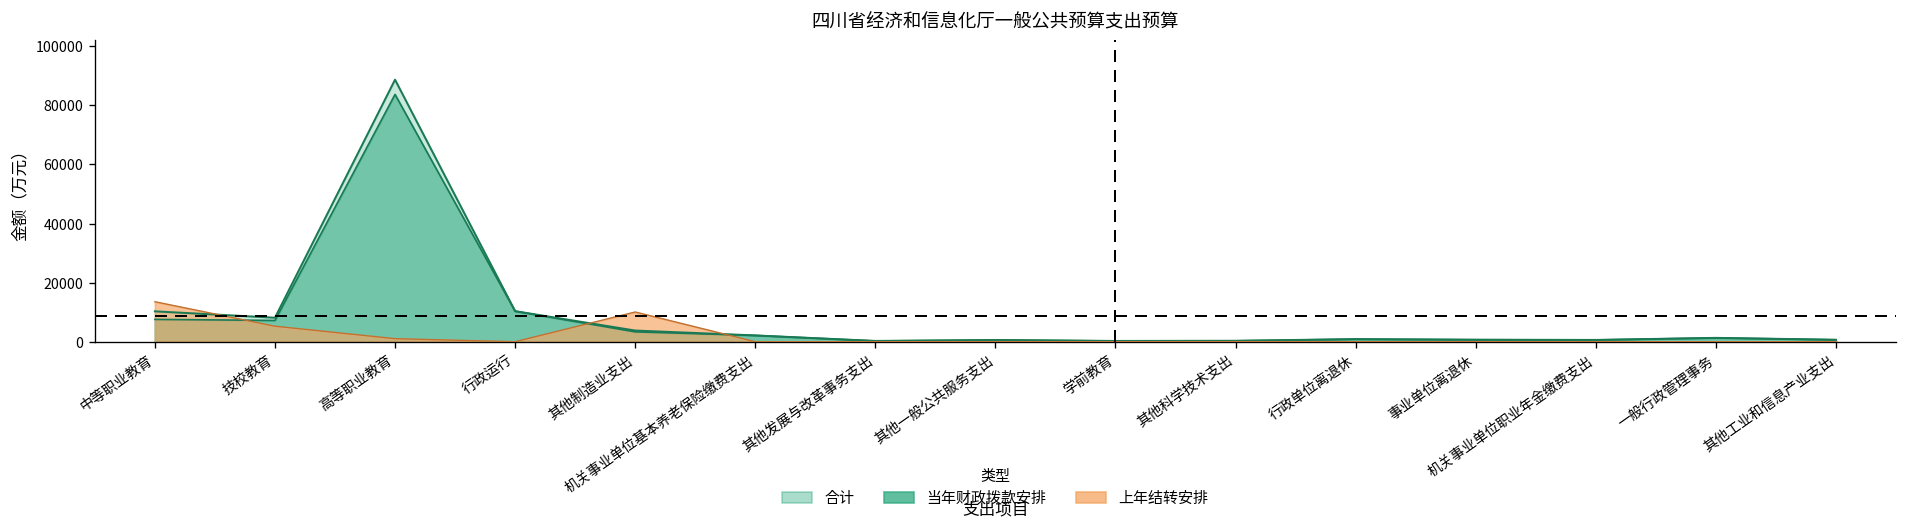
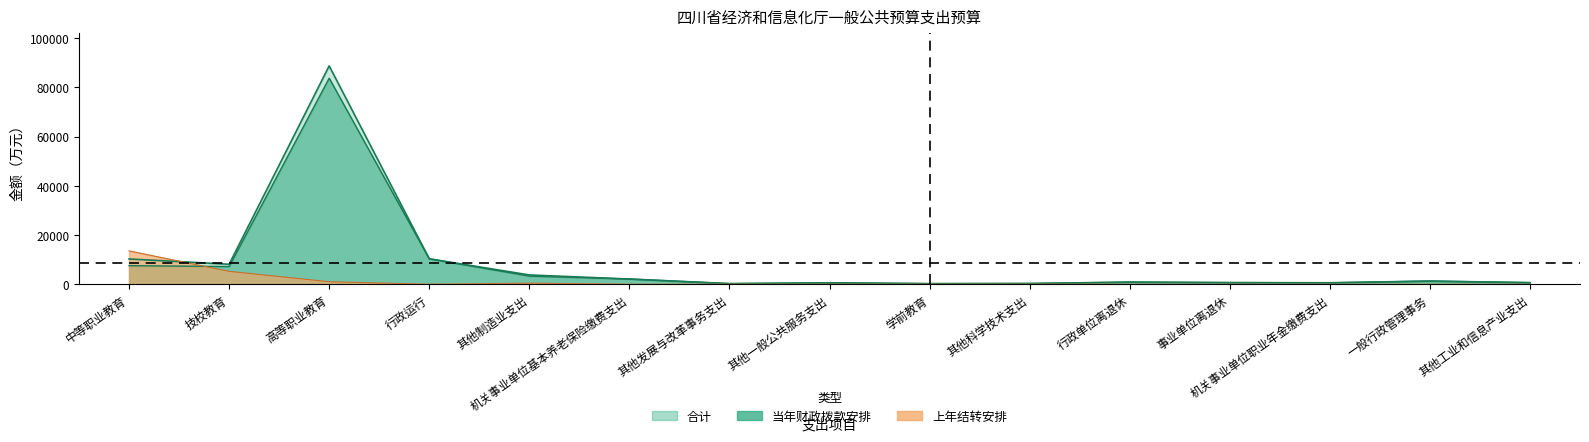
上年结转安排, 其他制造业支出: 10000 -> 0
